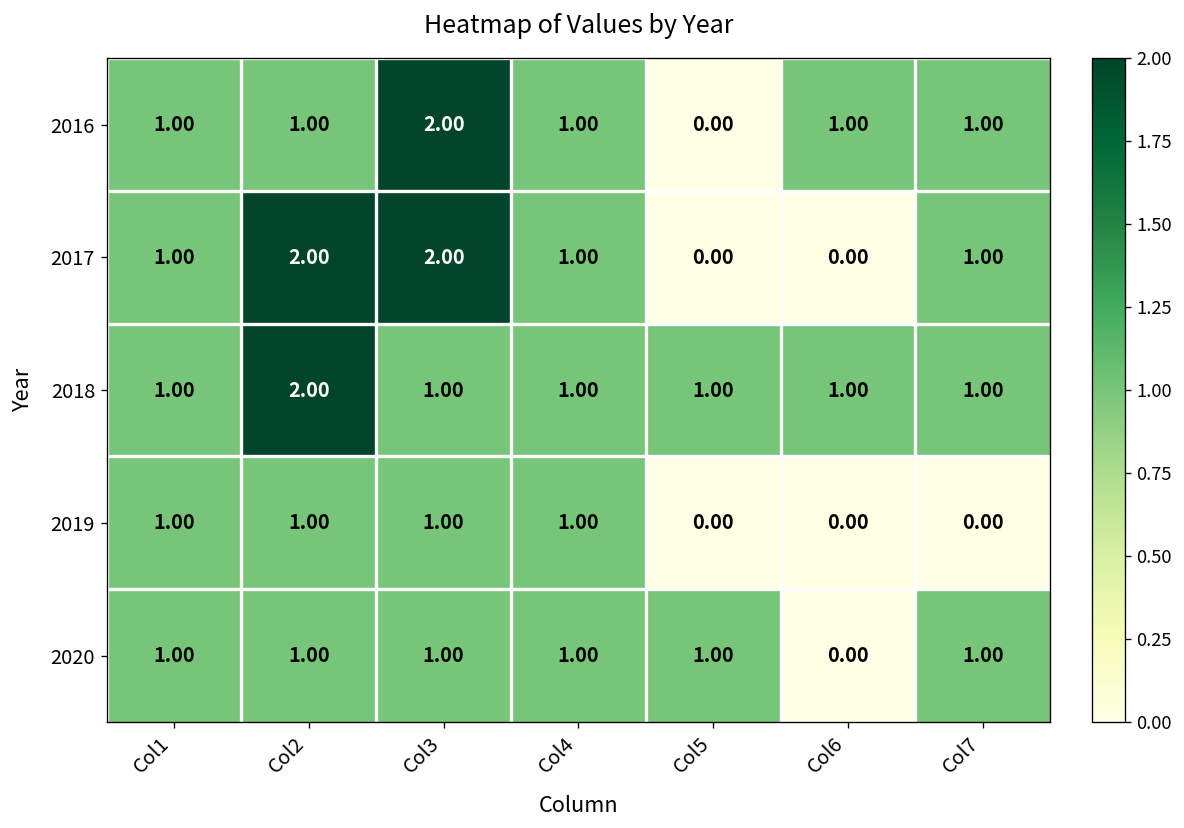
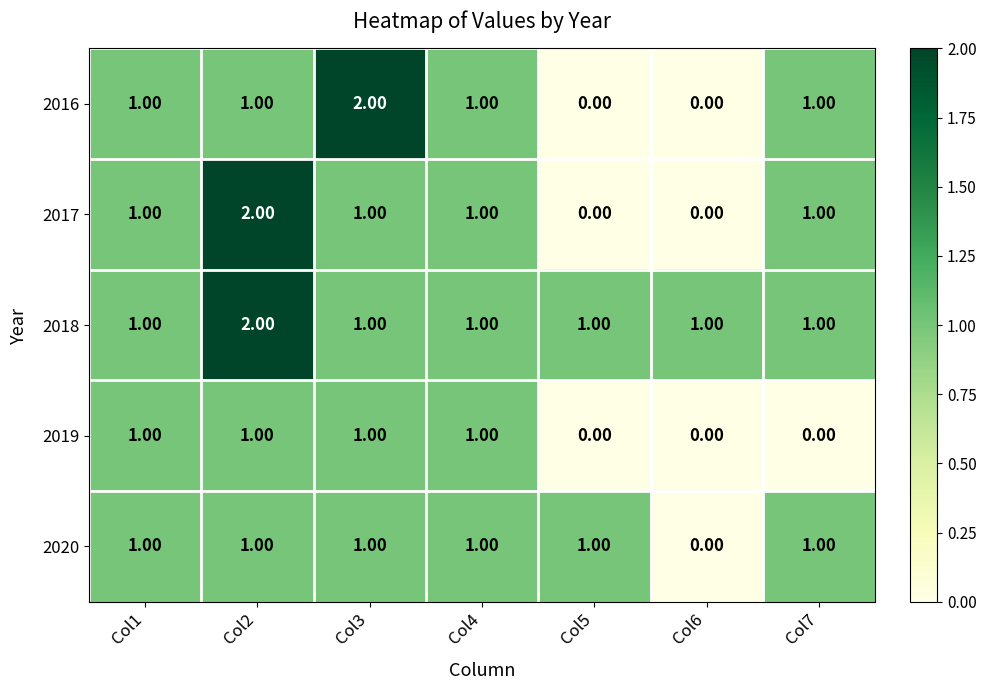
2016, Col6: 1.00 -> 0.00
2017, Col3: 2.00 -> 1.00
